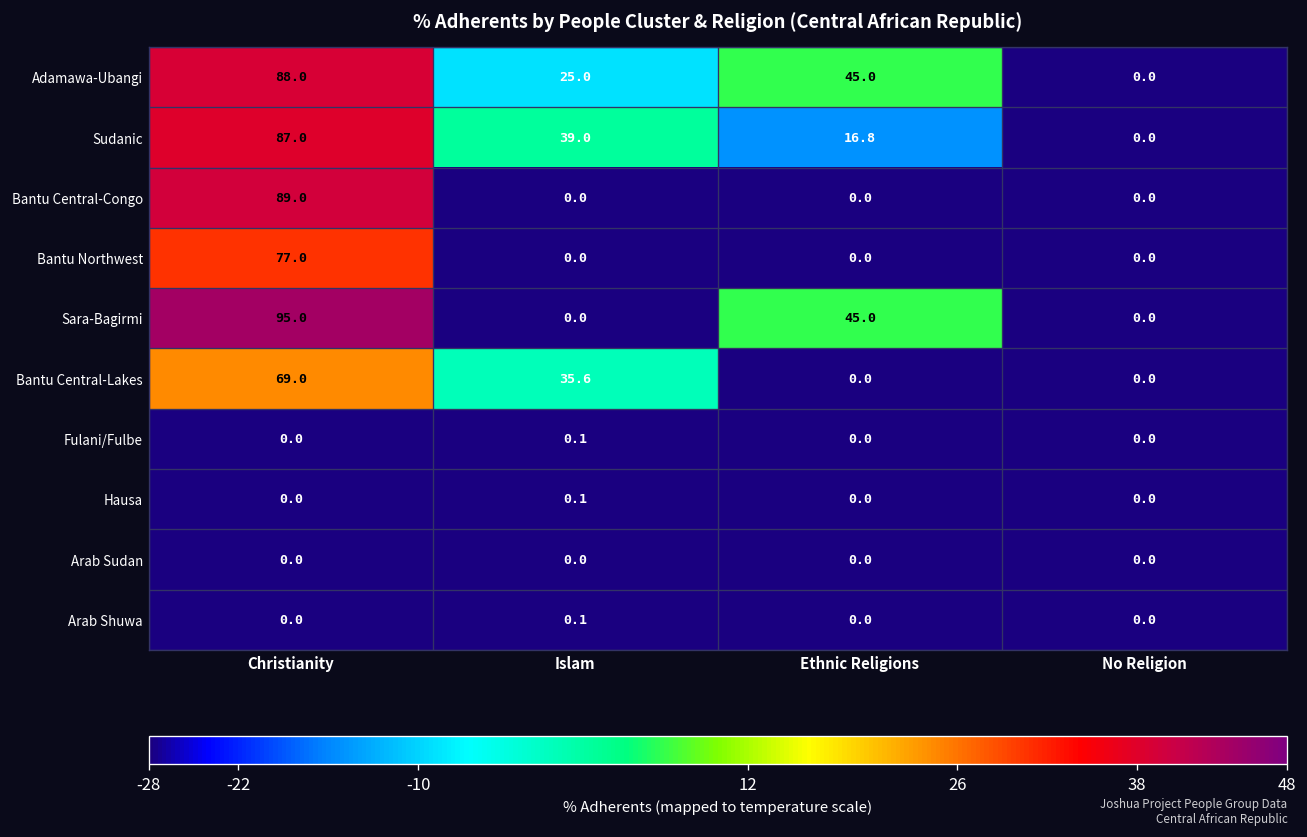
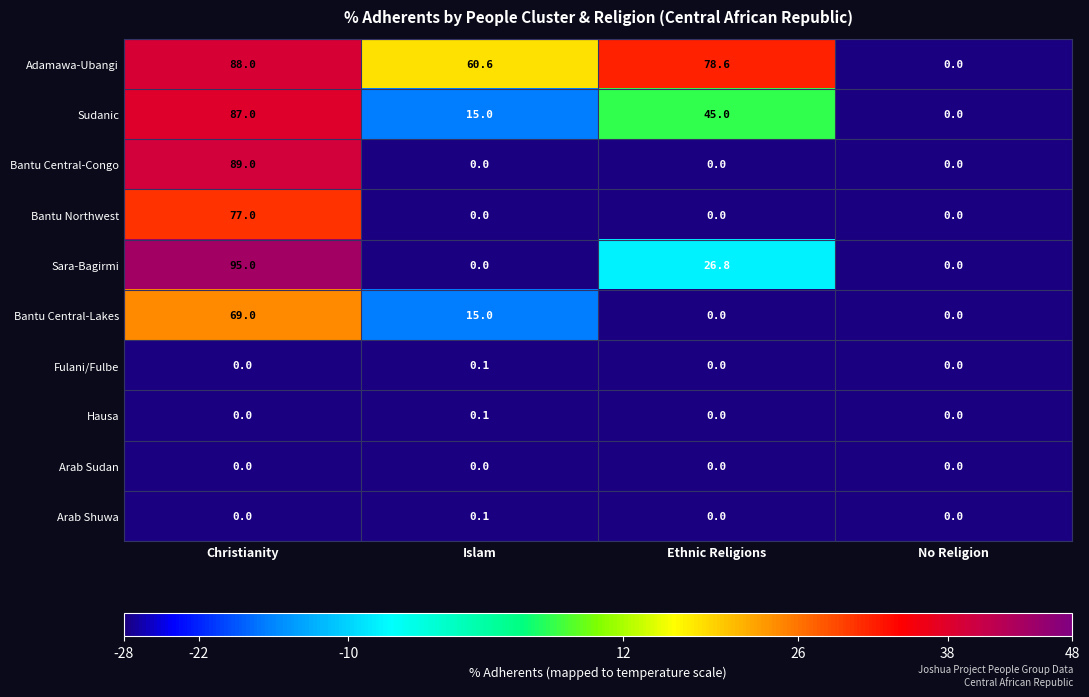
Adamawa-Ubangi, Islam: 25.0 -> 60.6
Adamawa-Ubangi, Ethnic Religions: 45.0 -> 78.6
Sudanic, Islam: 39.0 -> 15.0
Sudanic, Ethnic Religions: 16.8 -> 45.0
Sara-Bagirmi, Ethnic Religions: 45.0 -> 26.8
Bantu Central-Lakes, Islam: 35.6 -> 15.0
